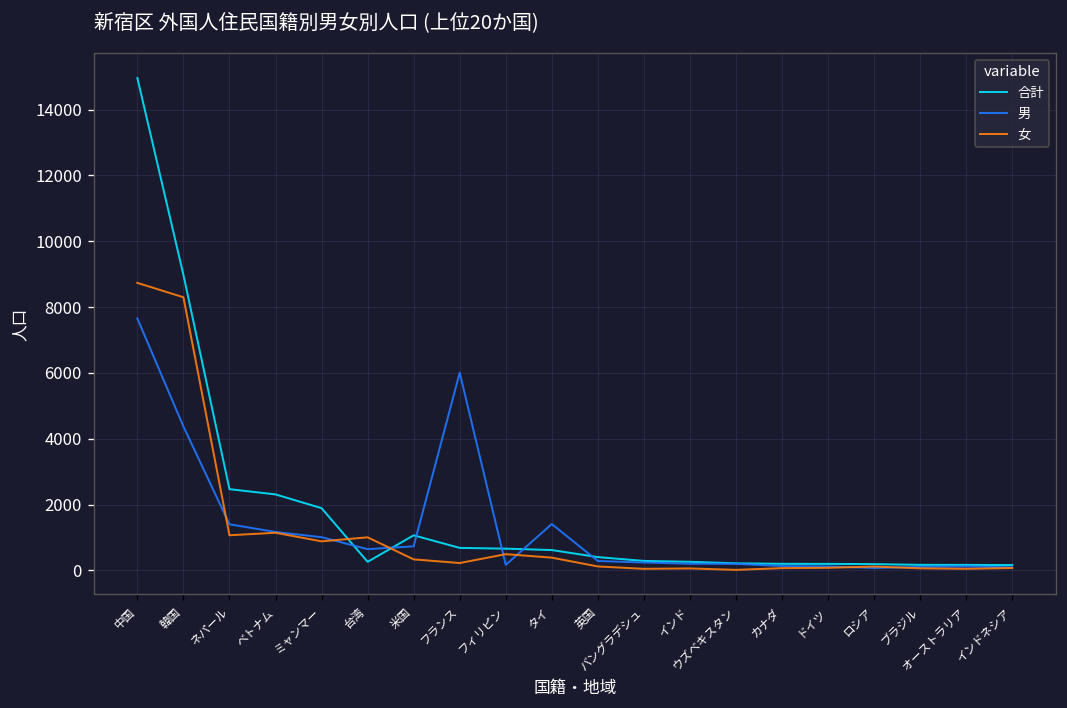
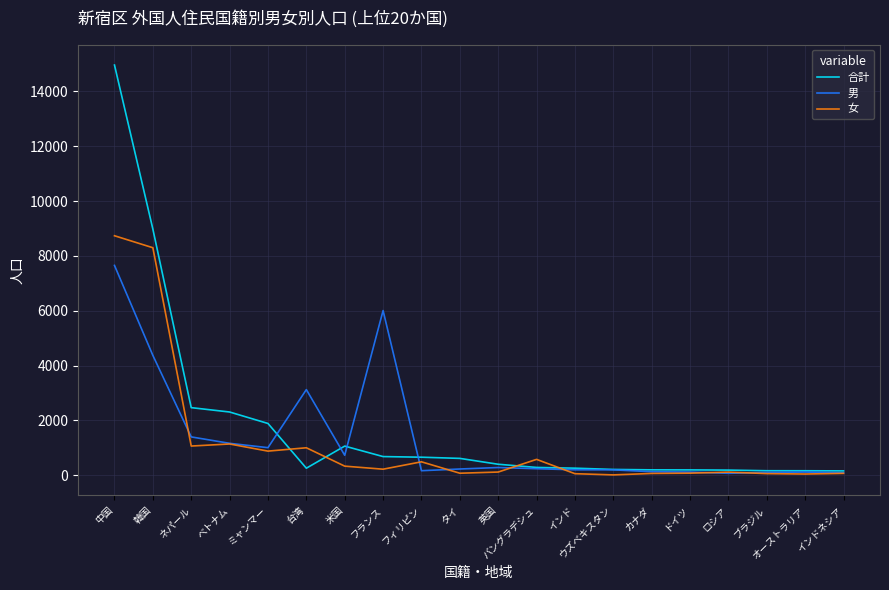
男, 台湾: 600 -> 3100
男, タイ: 1400 -> 200
女, タイ: 400 -> 100
女, バングラデシュ: 0 -> 600
